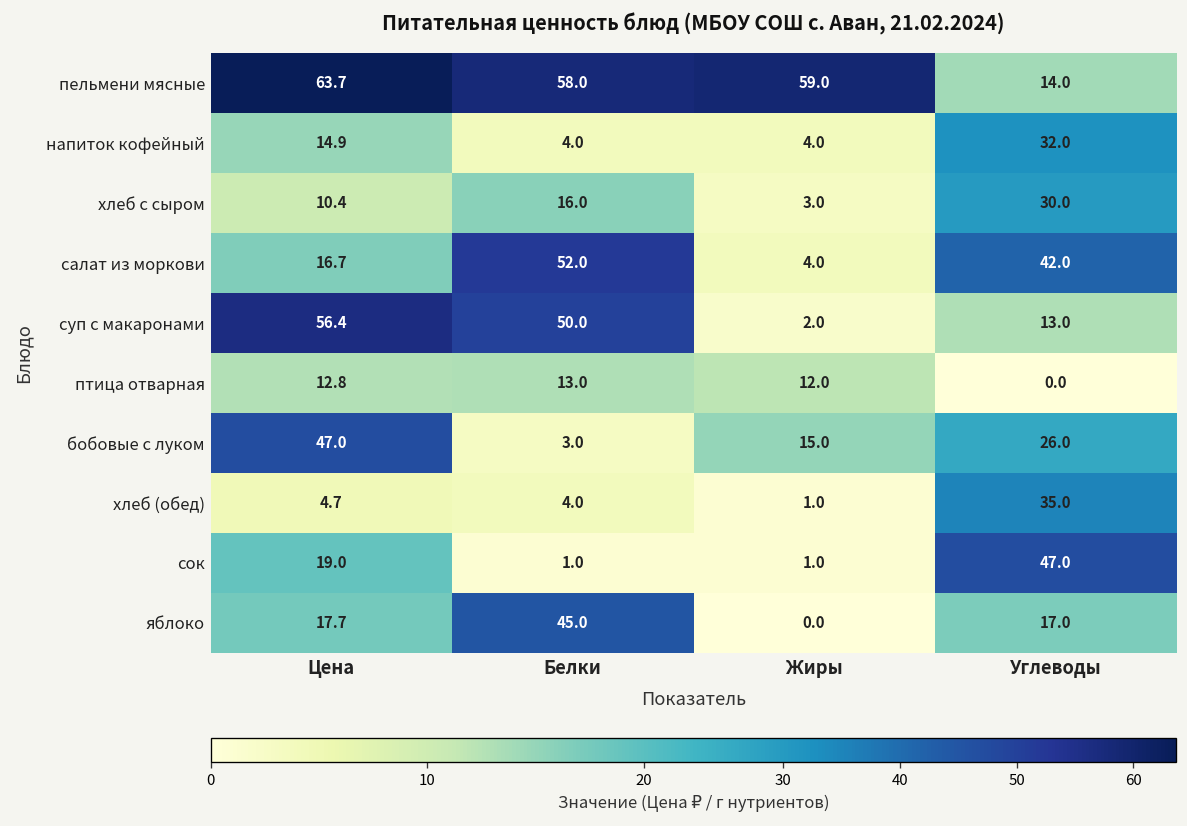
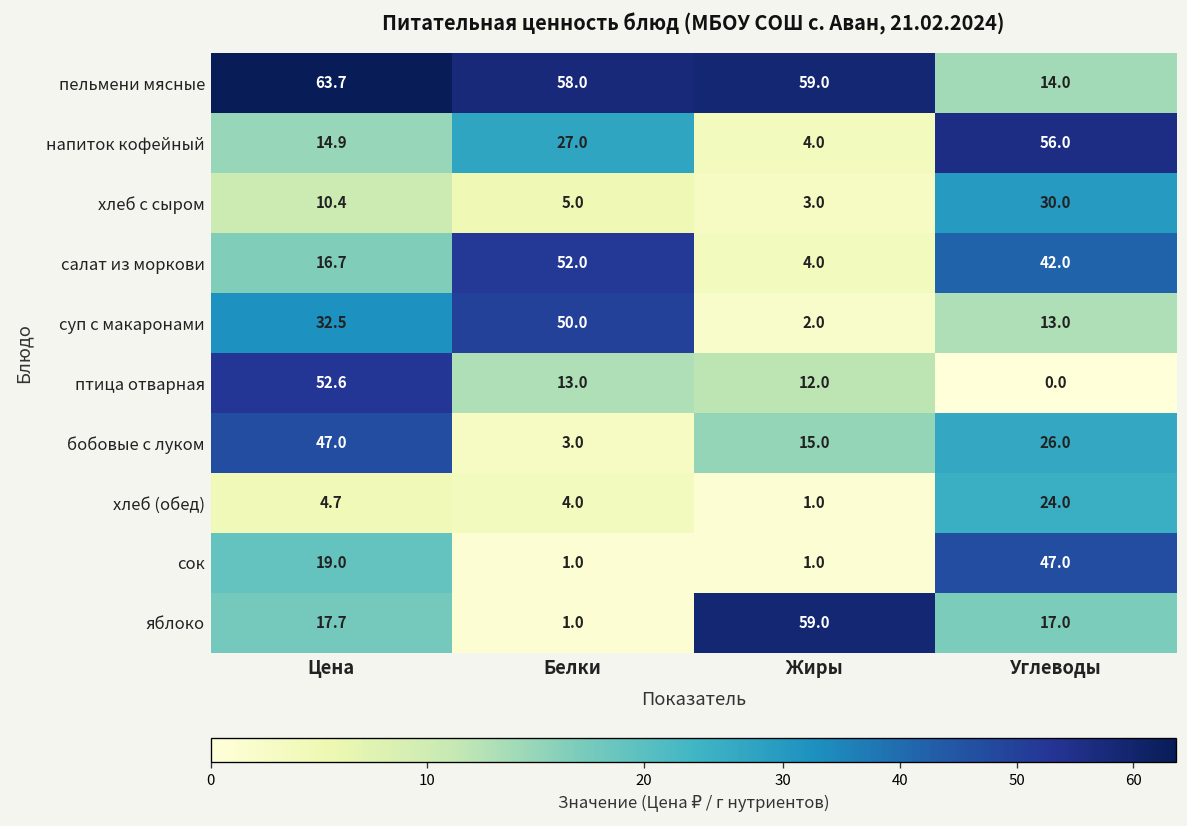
напиток кофейный, Белки: 4.0 -> 27.0
напиток кофейный, Углеводы: 32.0 -> 56.0
хлеб с сыром, Белки: 16.0 -> 5.0
суп с макаронами, Цена: 56.4 -> 32.5
птица отварная, Цена: 12.8 -> 52.6
хлеб (обед), Углеводы: 35.0 -> 24.0
яблоко, Белки: 45.0 -> 1.0
яблоко, Жиры: 0.0 -> 59.0
